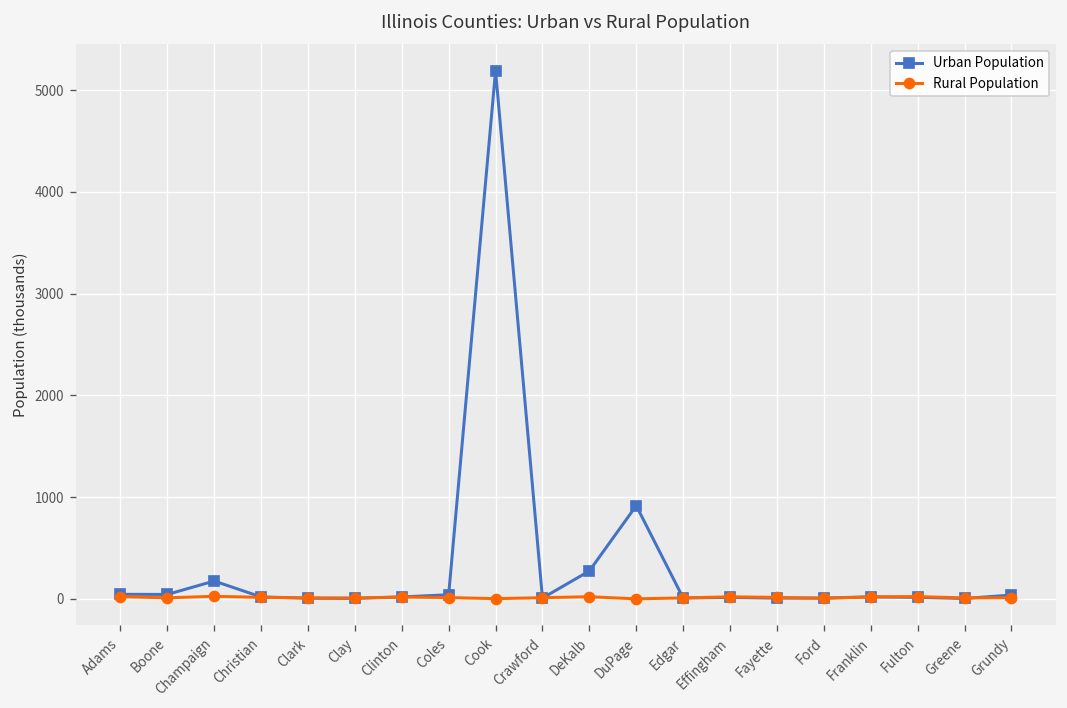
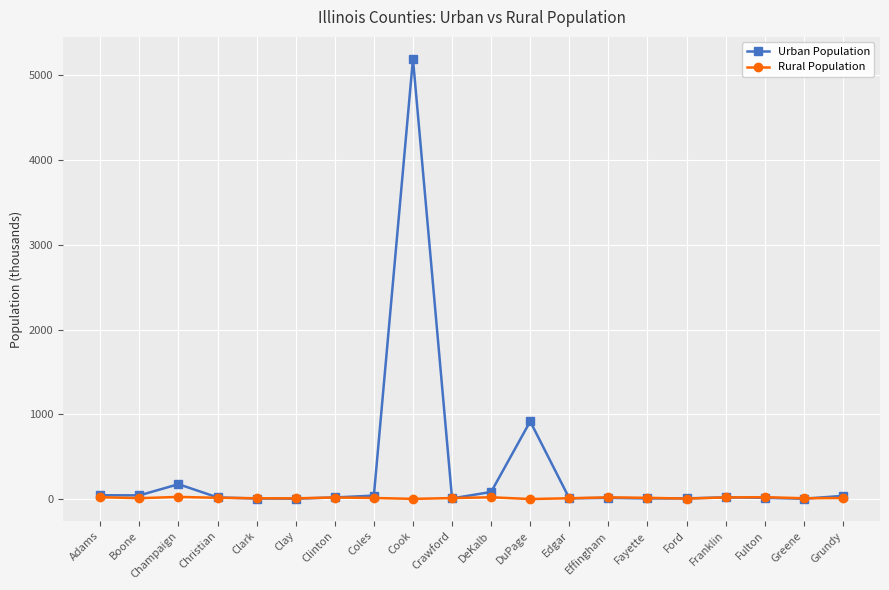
Urban Population, DeKalb: 300 -> 100
